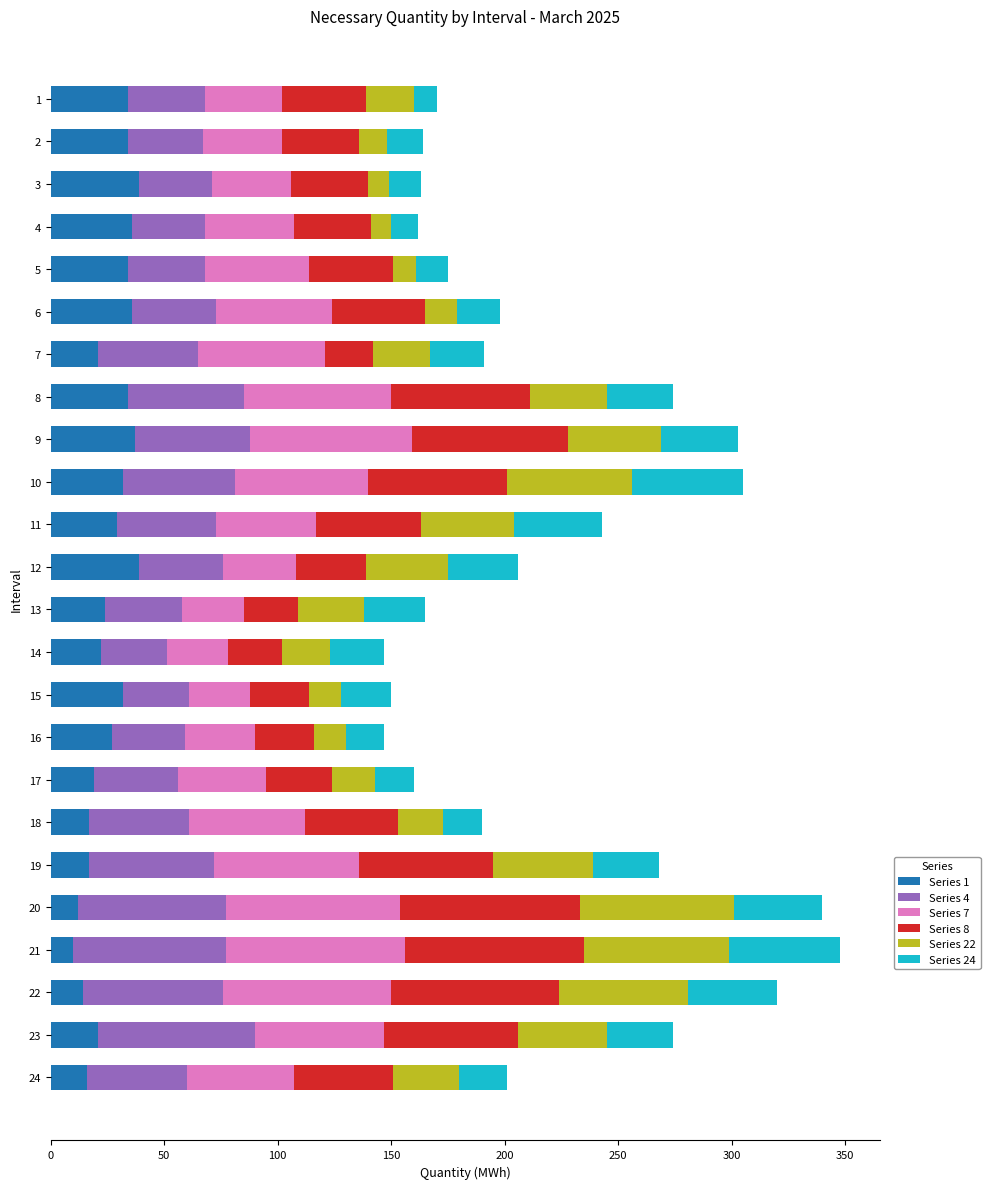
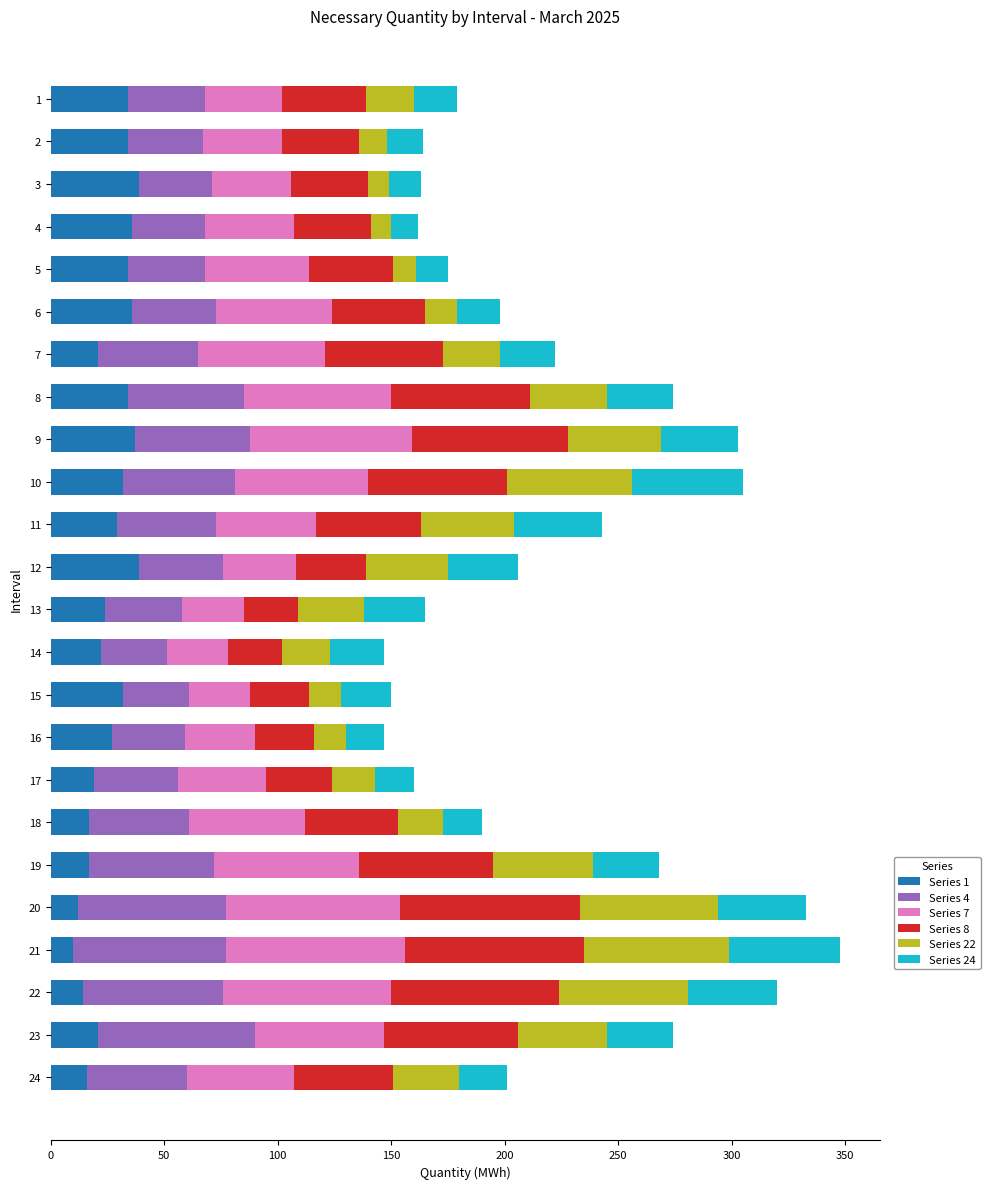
Series 24, 1: 10 -> 19
Series 8, 7: 21 -> 52
Series 22, 20: 68 -> 61
